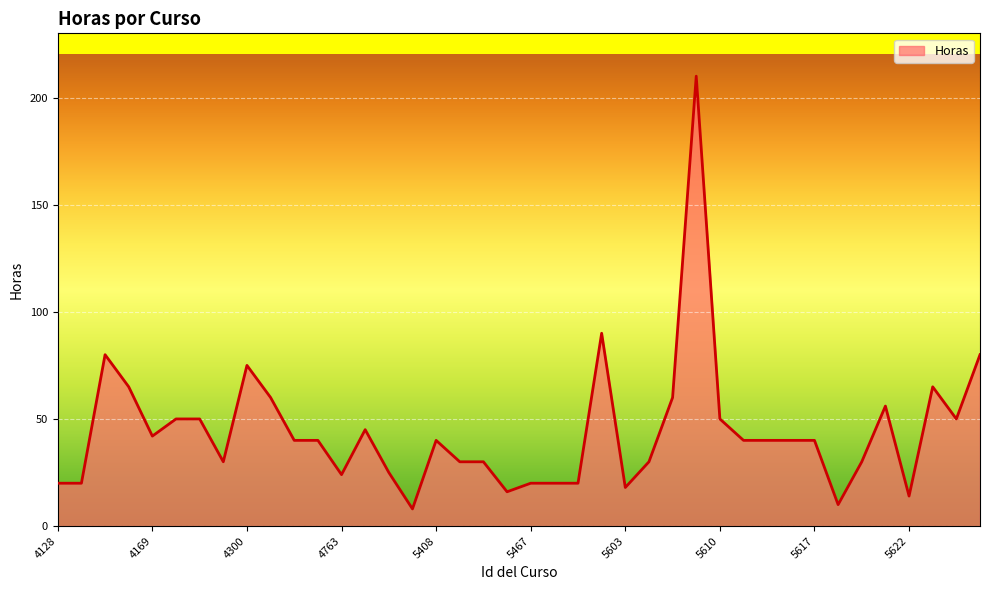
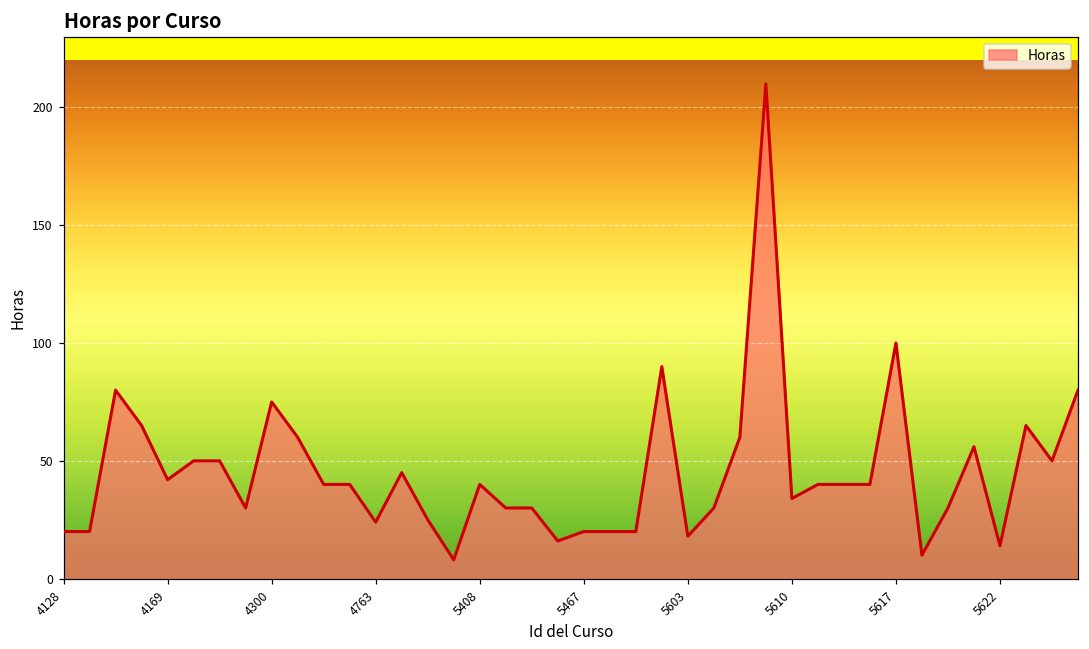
5610: 50 -> 34
5617: 40 -> 100
